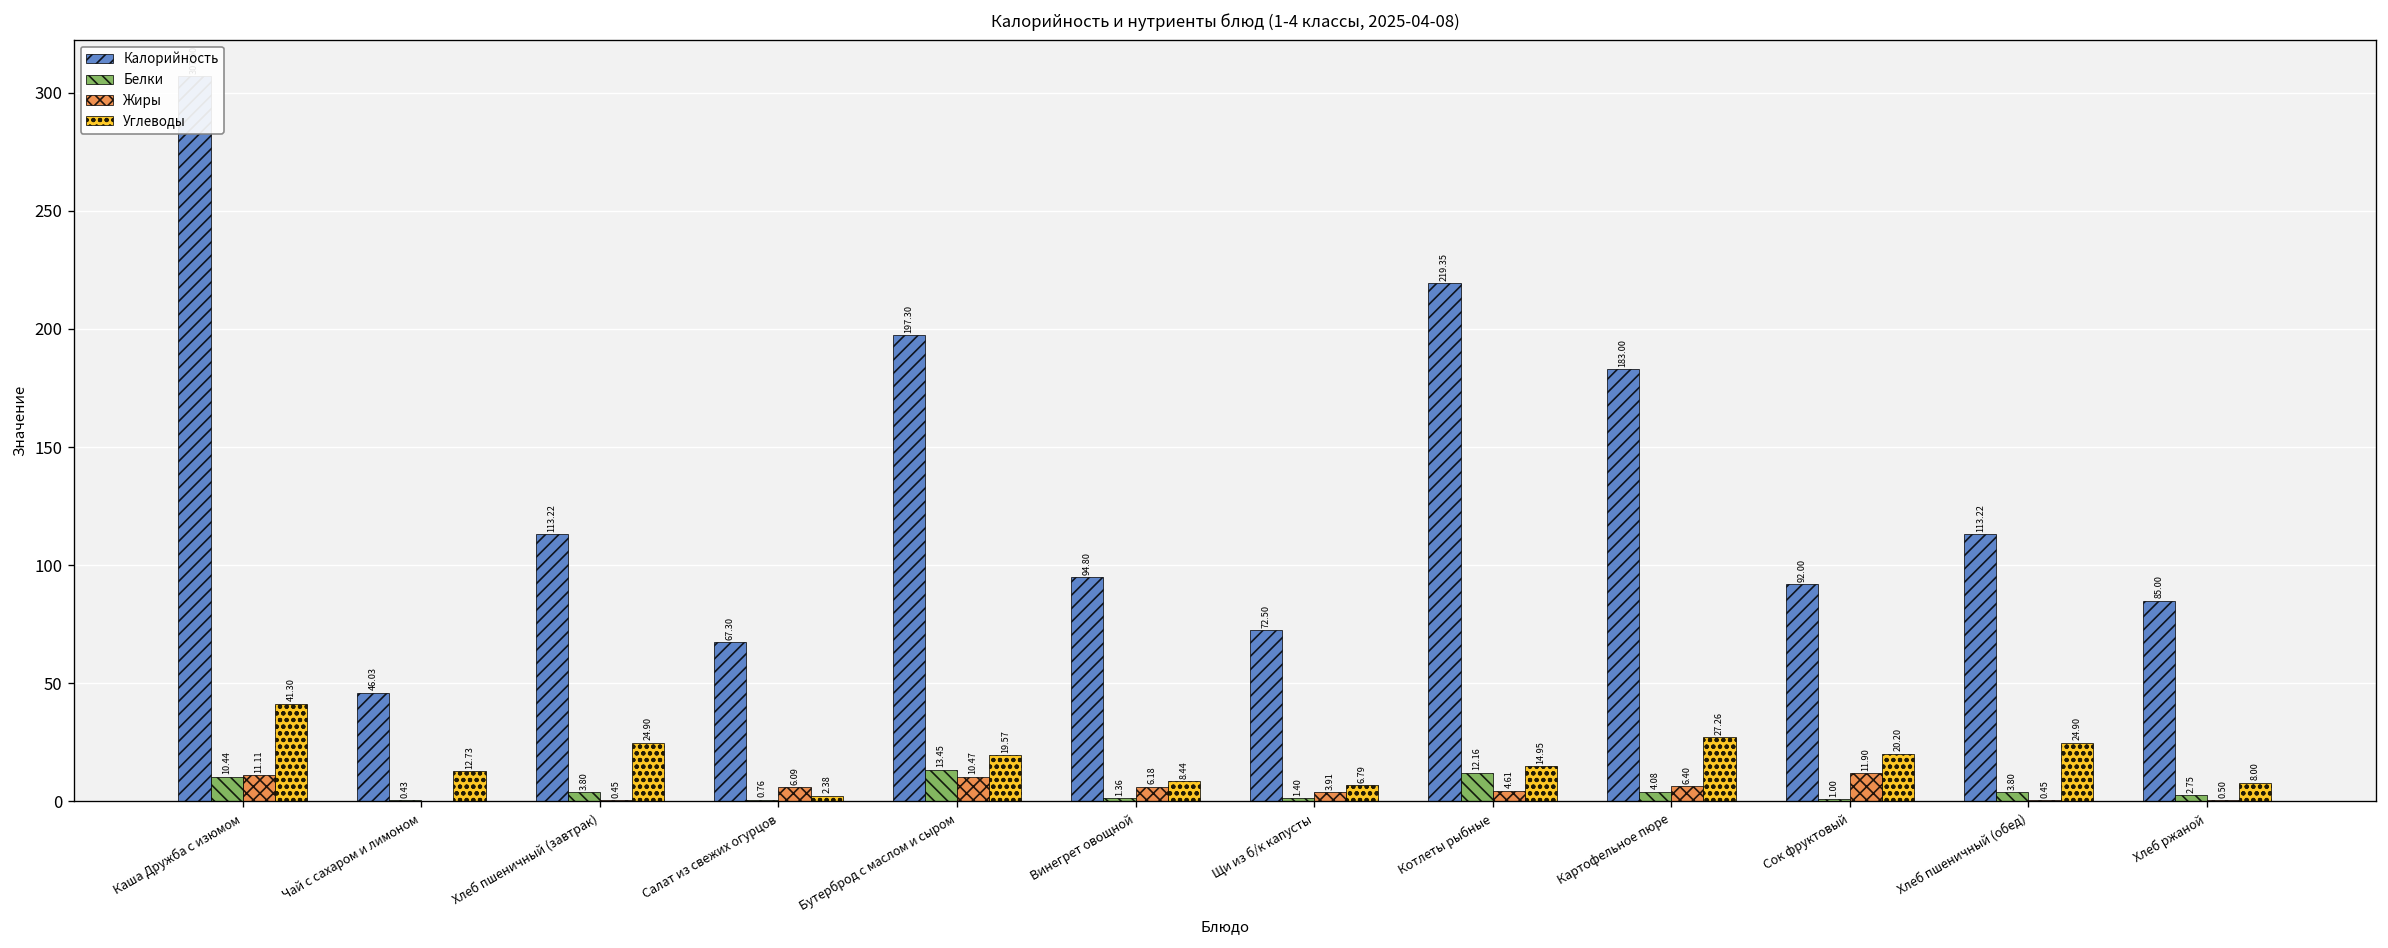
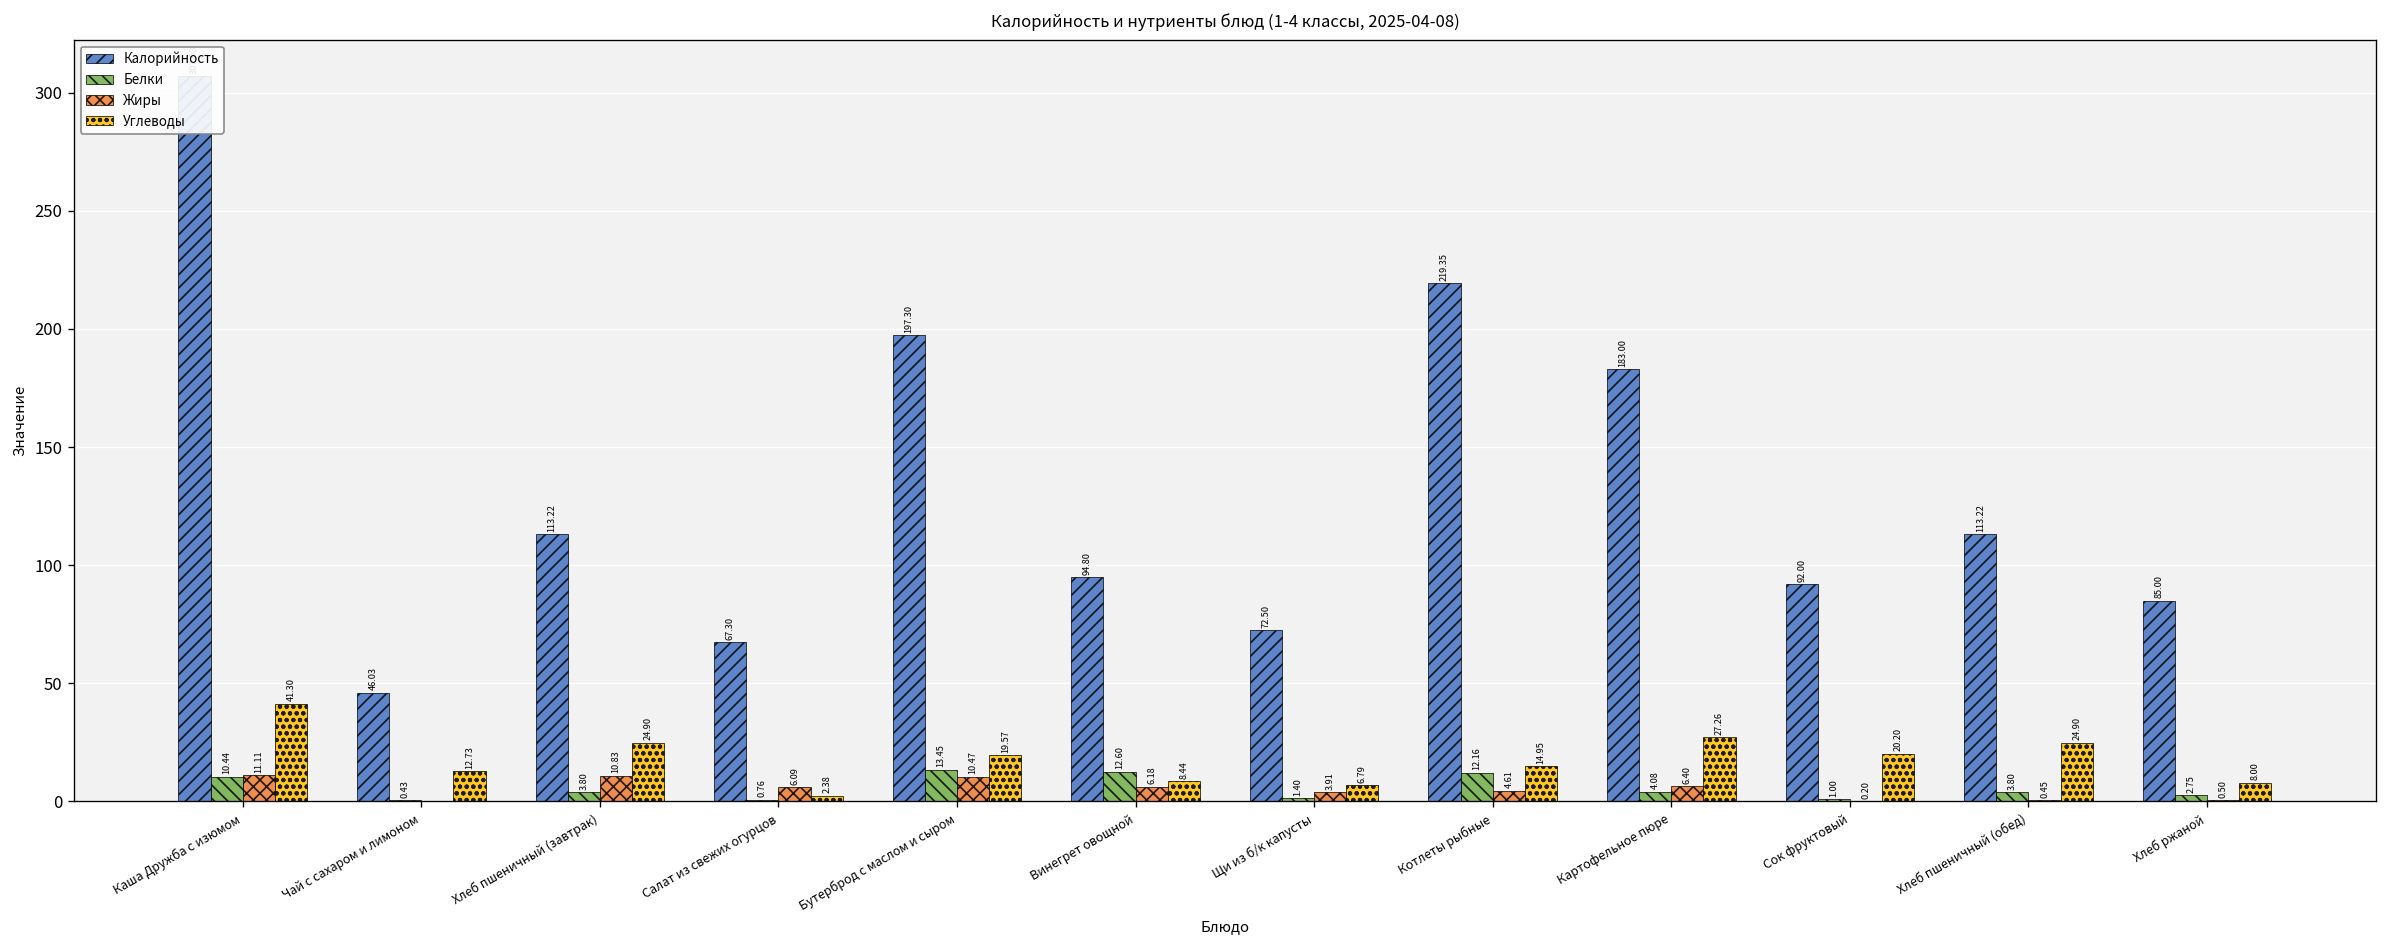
Жиры, Хлеб пшеничный (завтрак): 0.45 -> 10.83
Белки, Винегрет овощной: 1.36 -> 12.60
Жиры, Сок фруктовый: 11.90 -> 0.20
